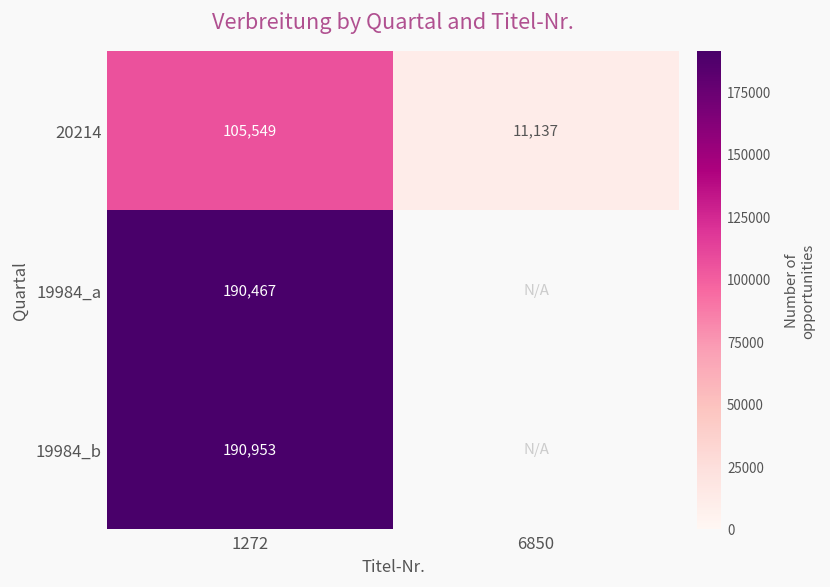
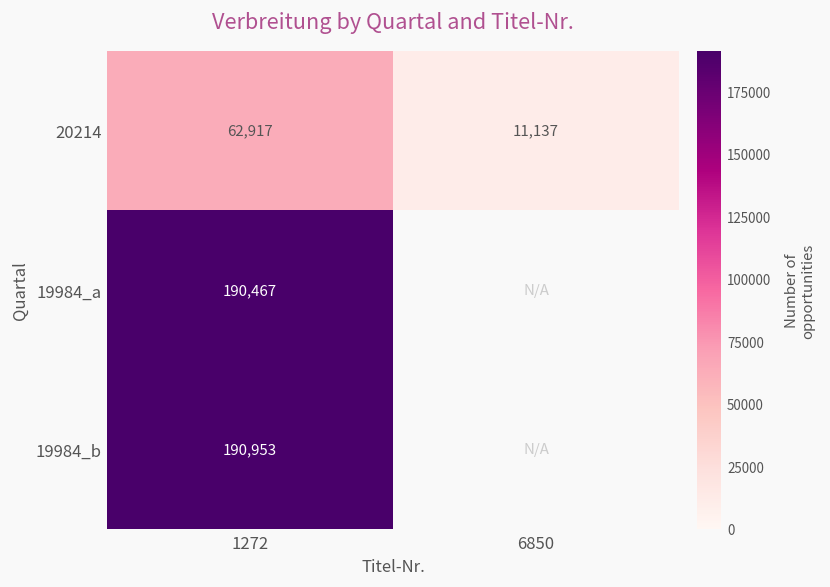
20214, 1272: 105,549 -> 62,917
